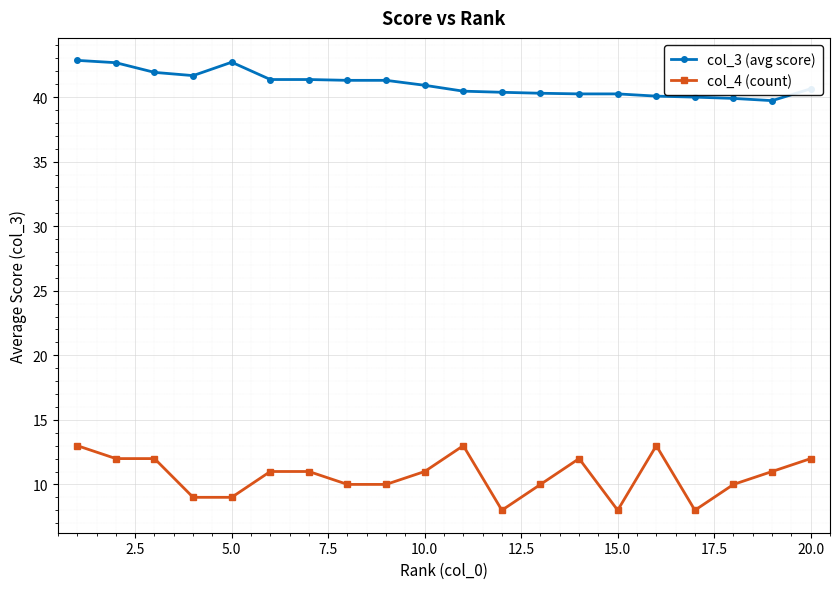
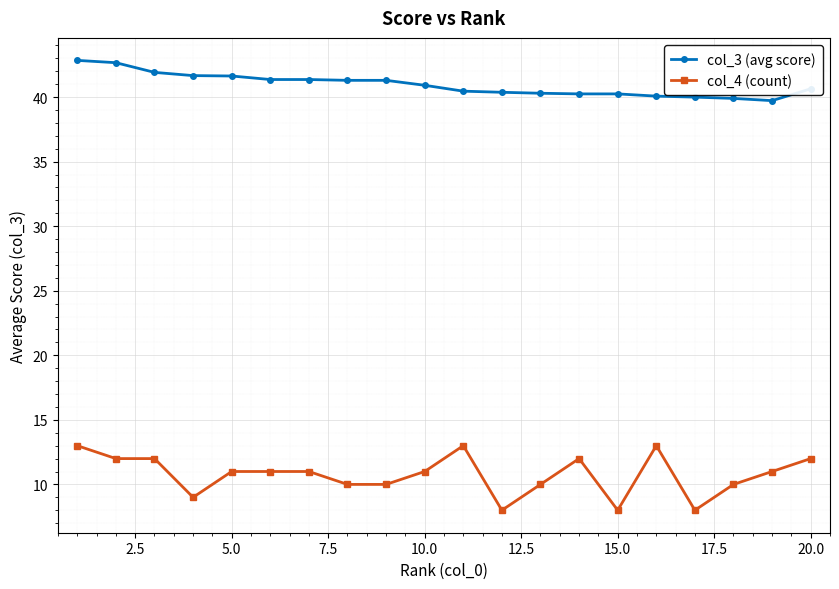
col_3 (avg score), 5.0: 42.7 -> 41.6
col_4 (count), 5.0: 9 -> 11
